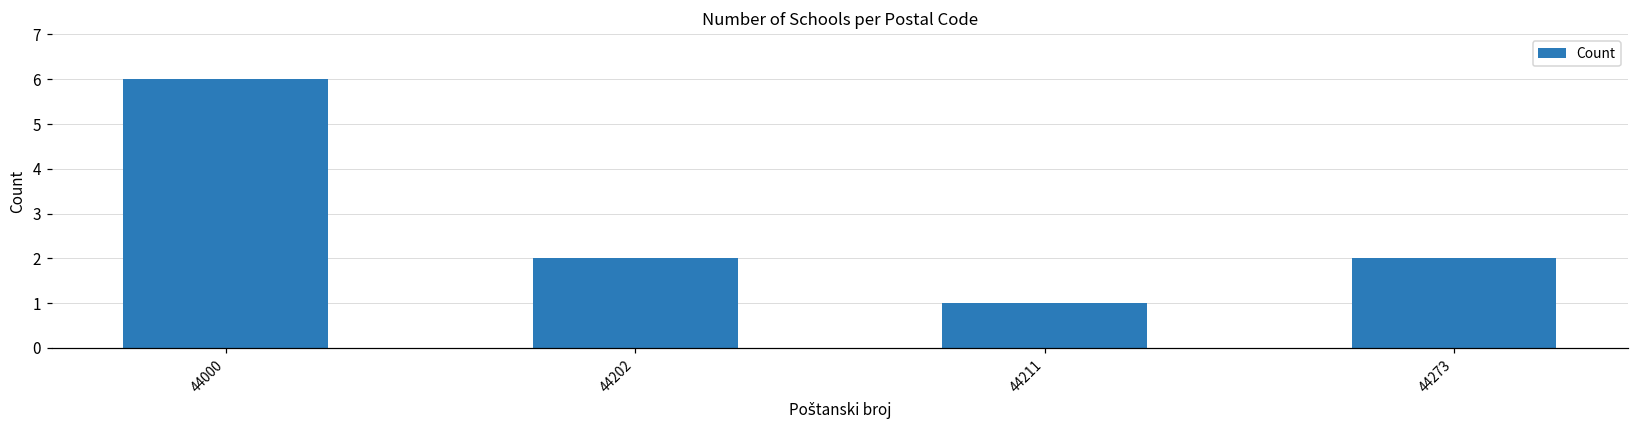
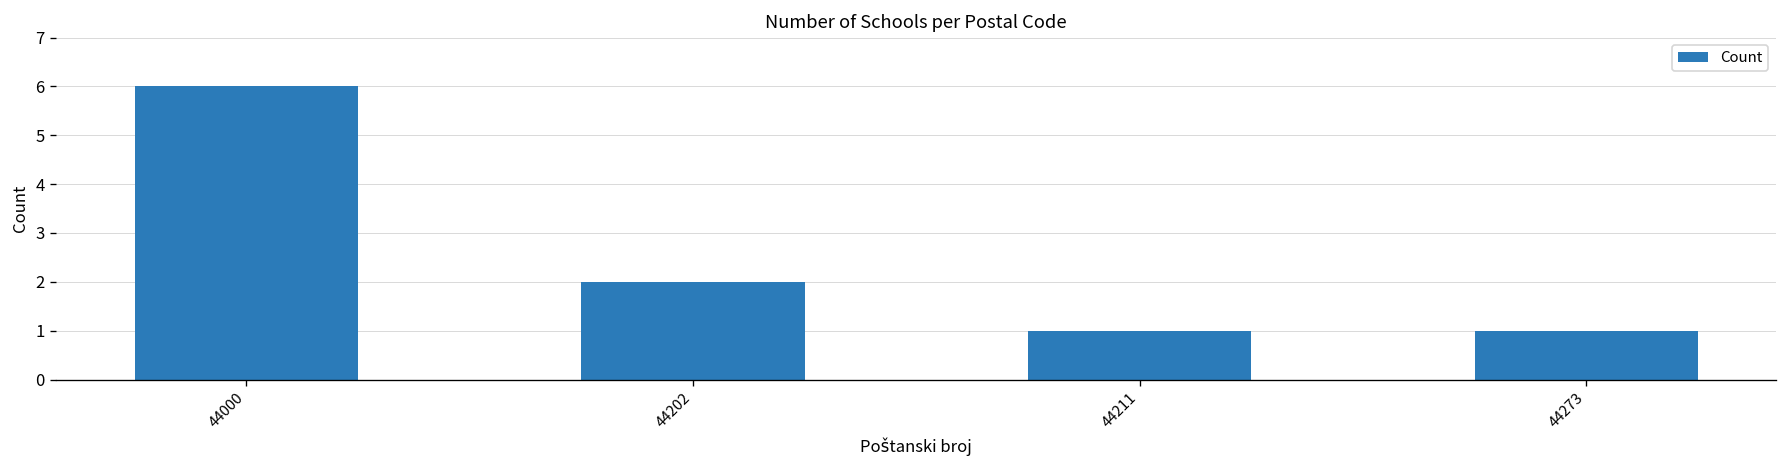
44273: 2 -> 1
